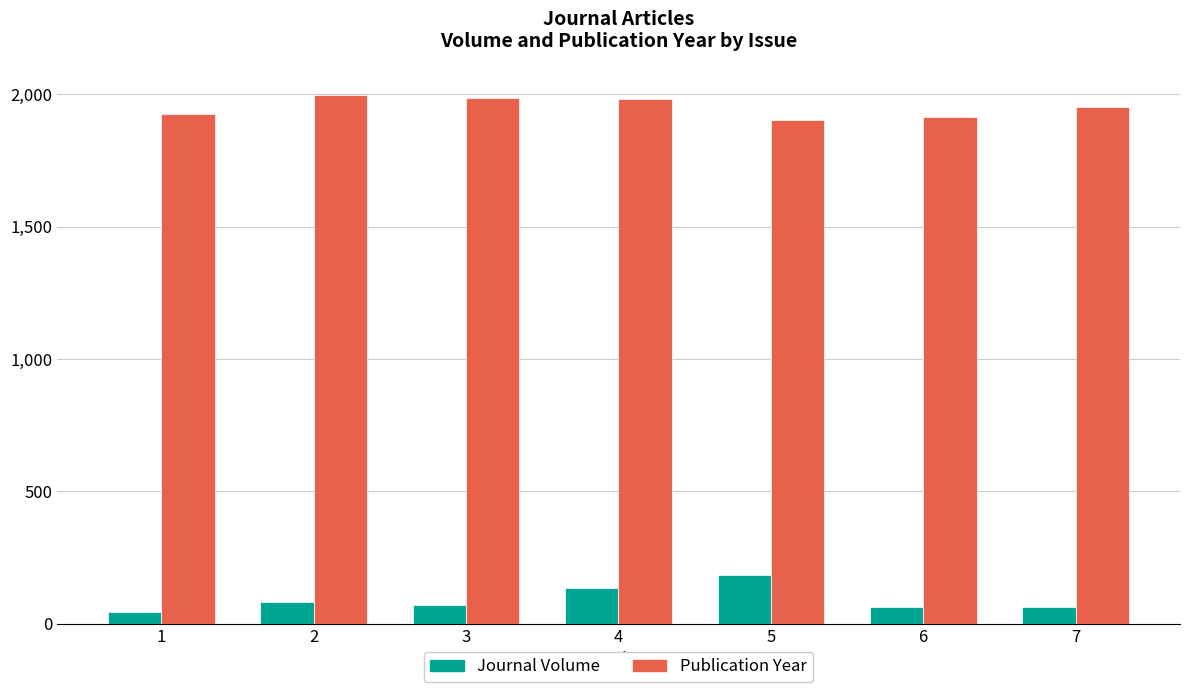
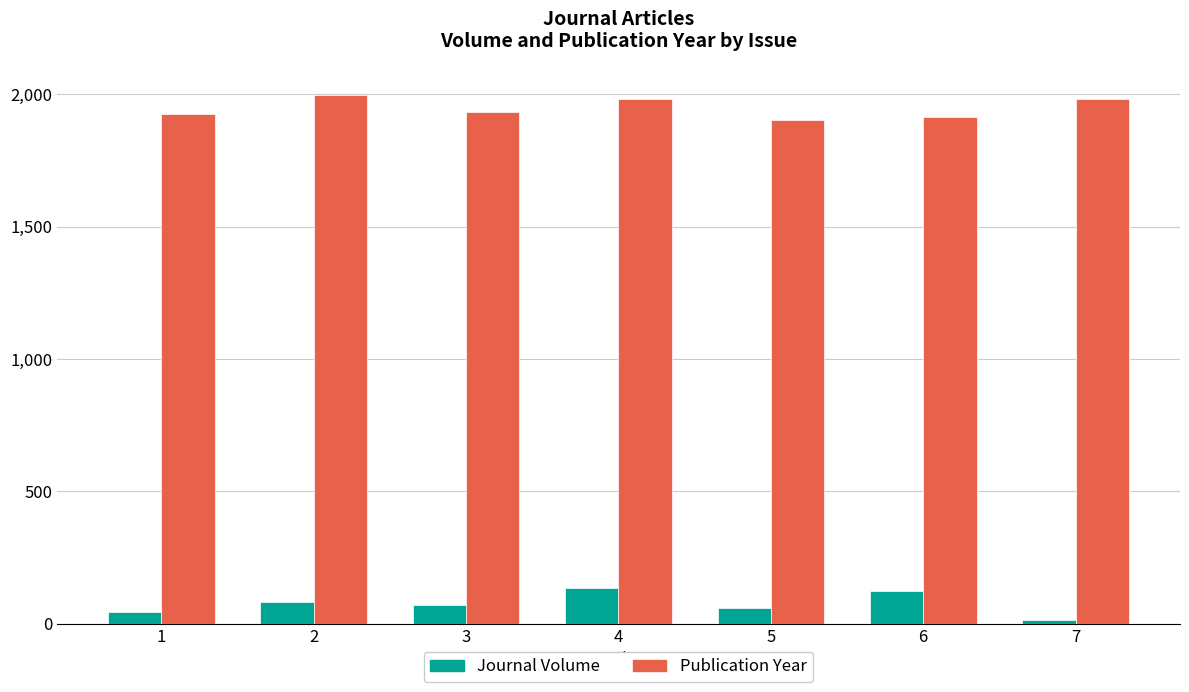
Publication Year, 3: 1,990 -> 1,930
Journal Volume, 5: 180 -> 60
Journal Volume, 6: 60 -> 120
Journal Volume, 7: 60 -> 20
Publication Year, 7: 1,950 -> 1,980
